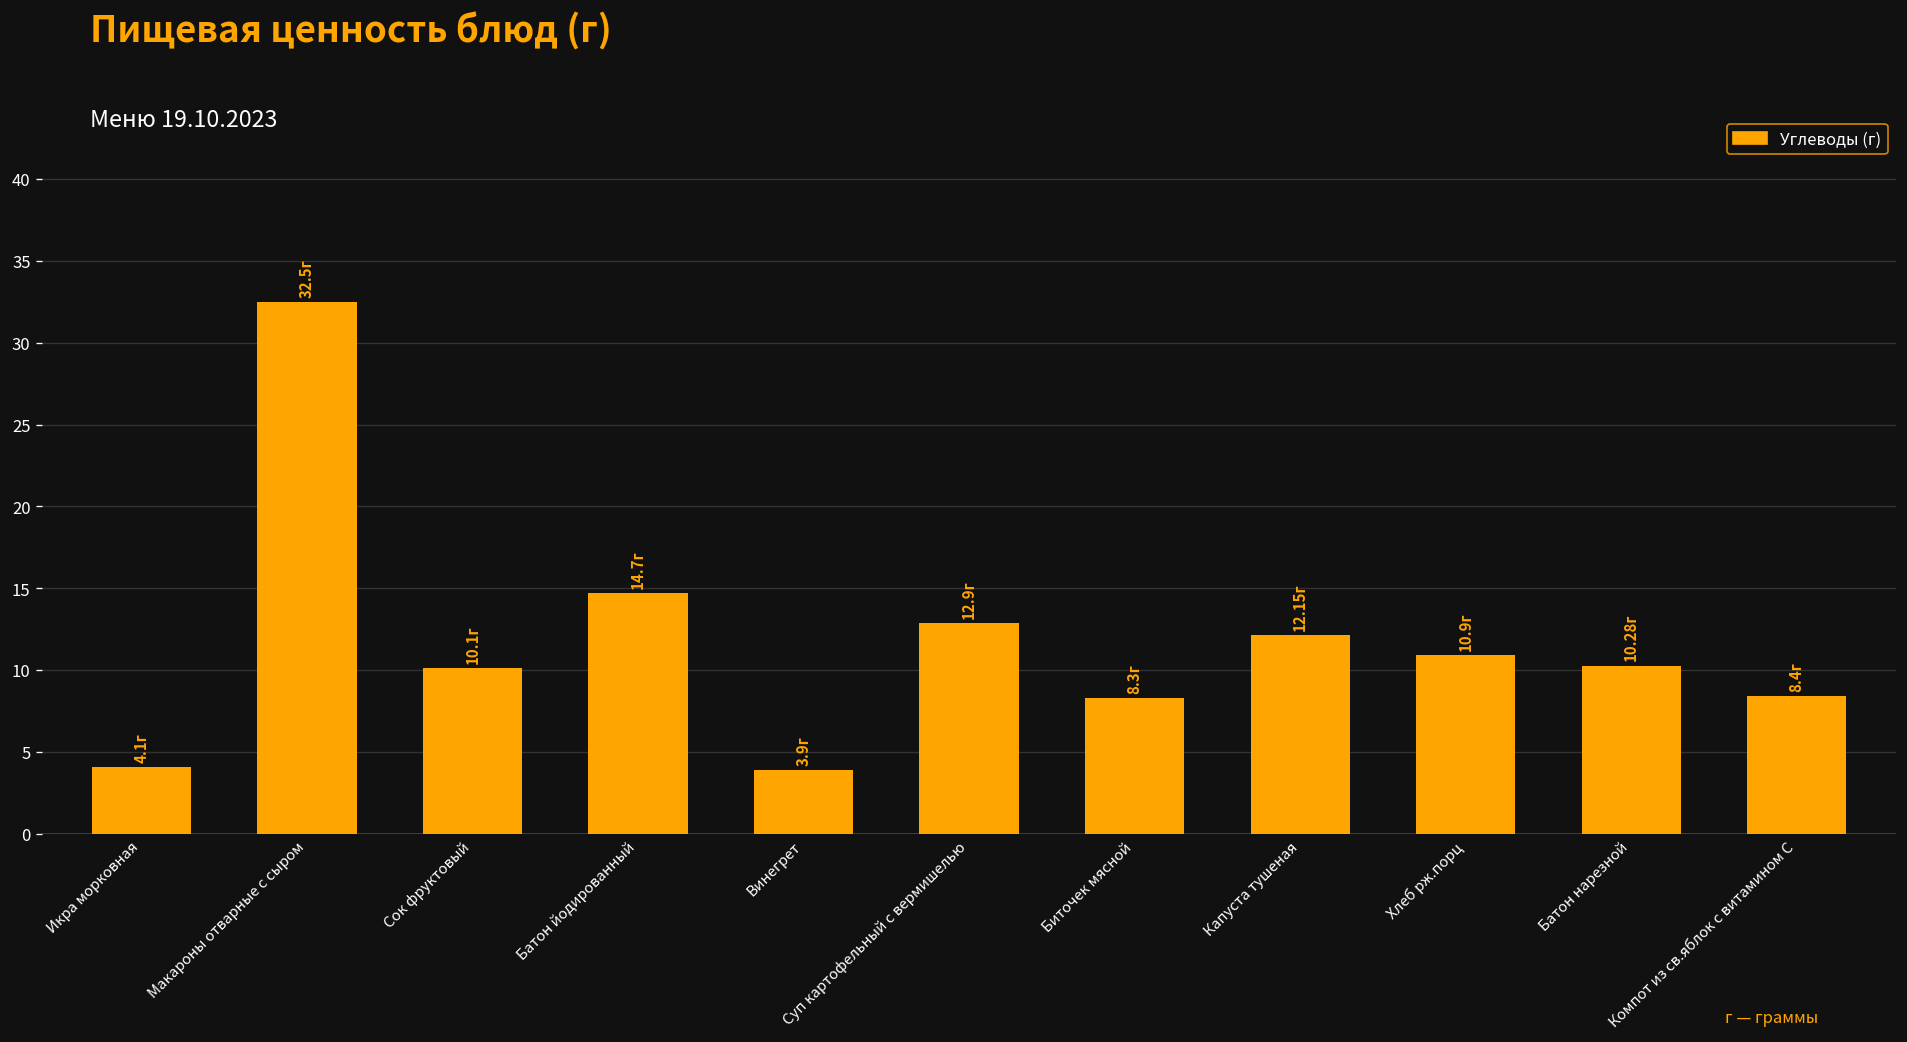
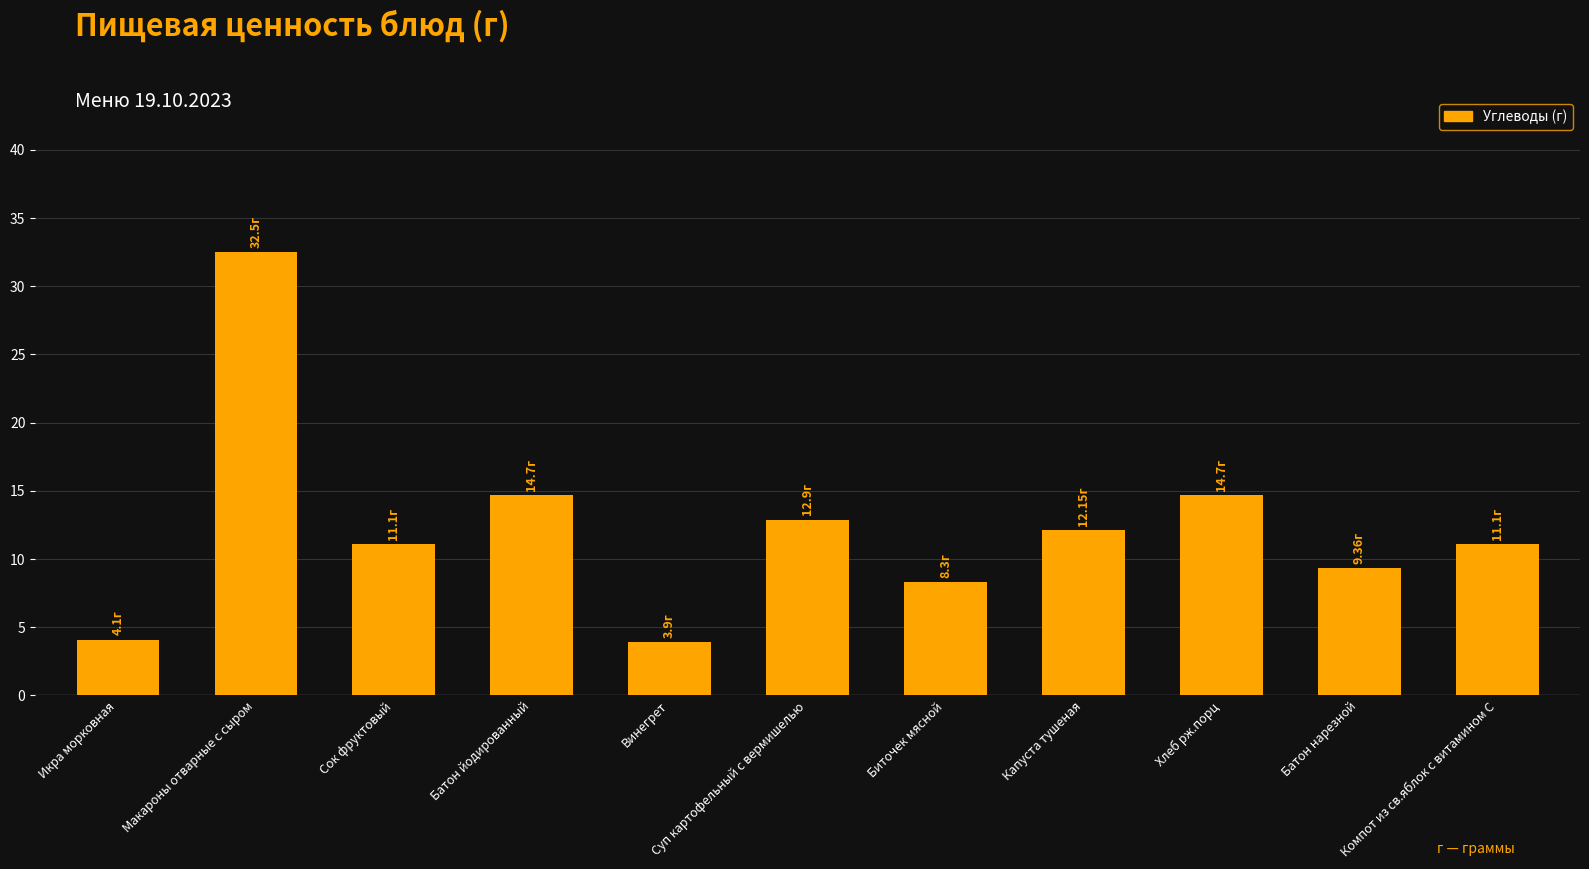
Сок фруктовый: 10.1г -> 11.1г
Хлеб рж.порц: 10.9г -> 14.7г
Батон нарезной: 10.28г -> 9.36г
Компот из св.яблок с витамином С: 8.4г -> 11.1г
